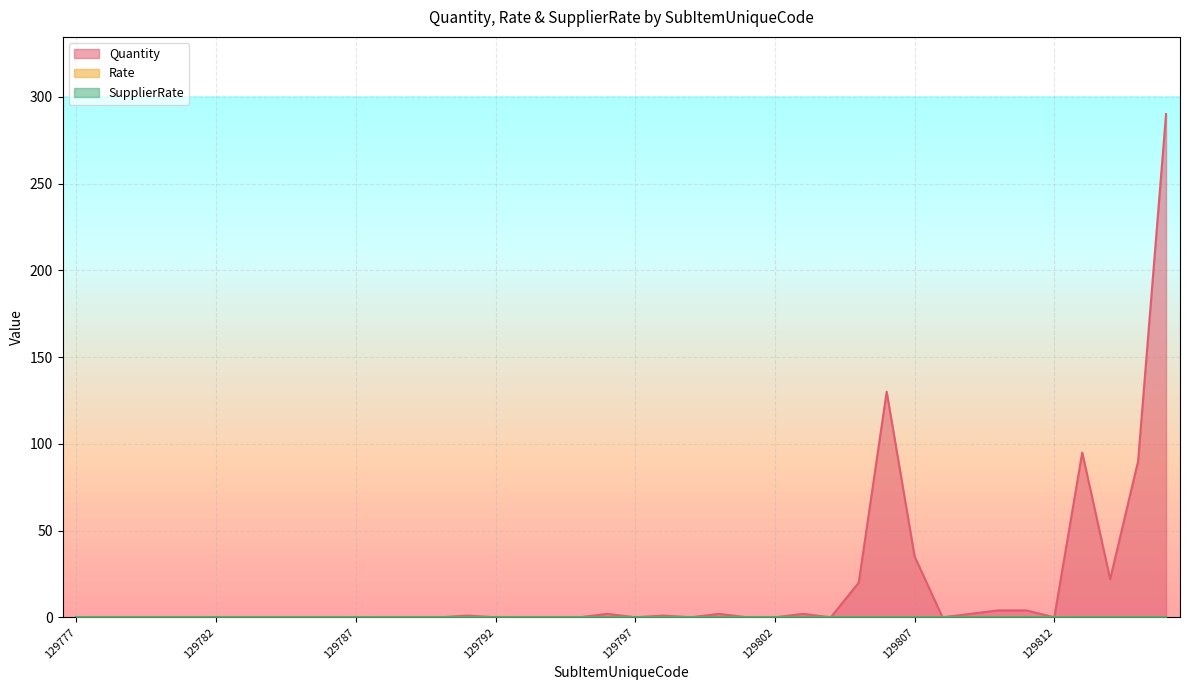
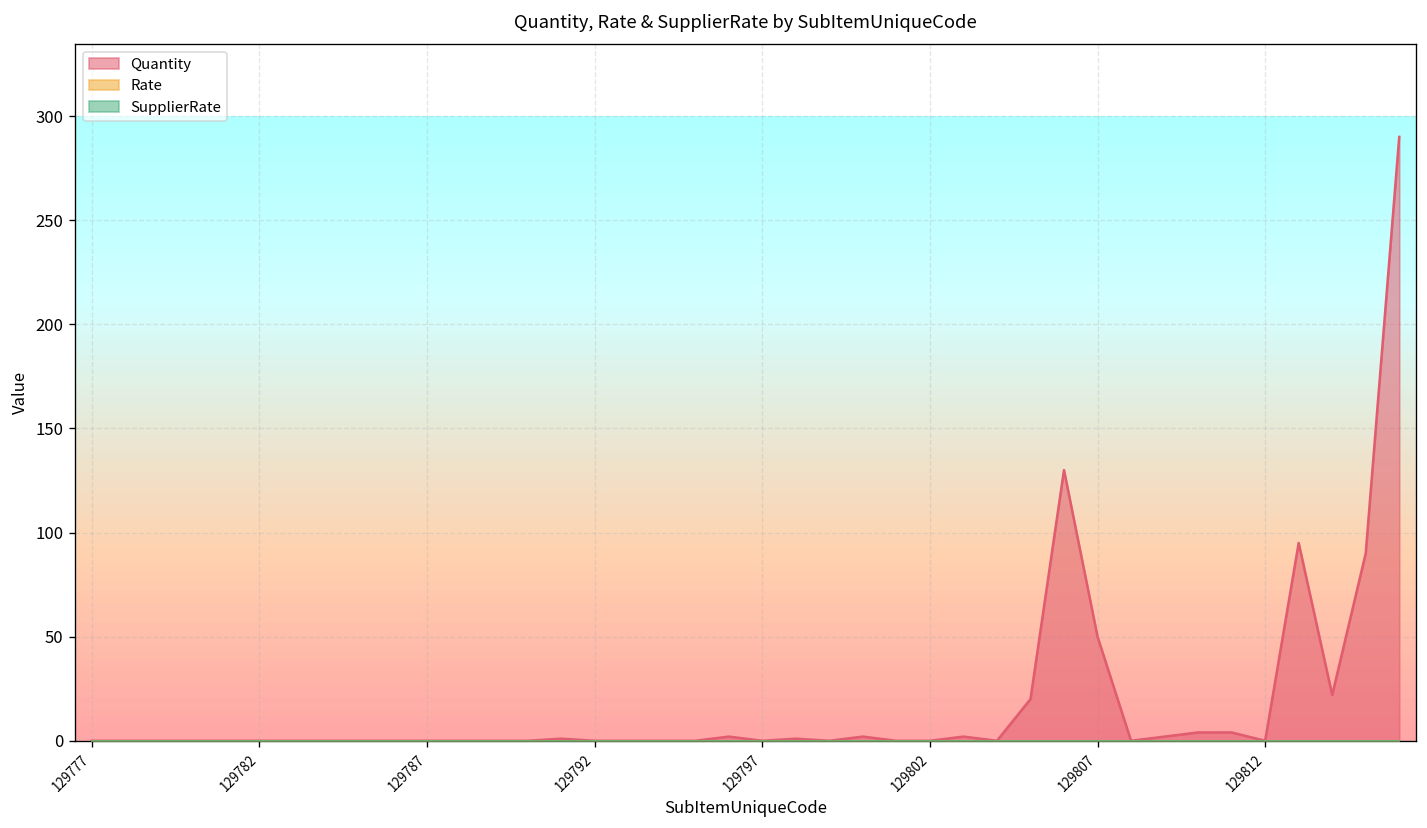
Quantity, 129807: 35 -> 50
